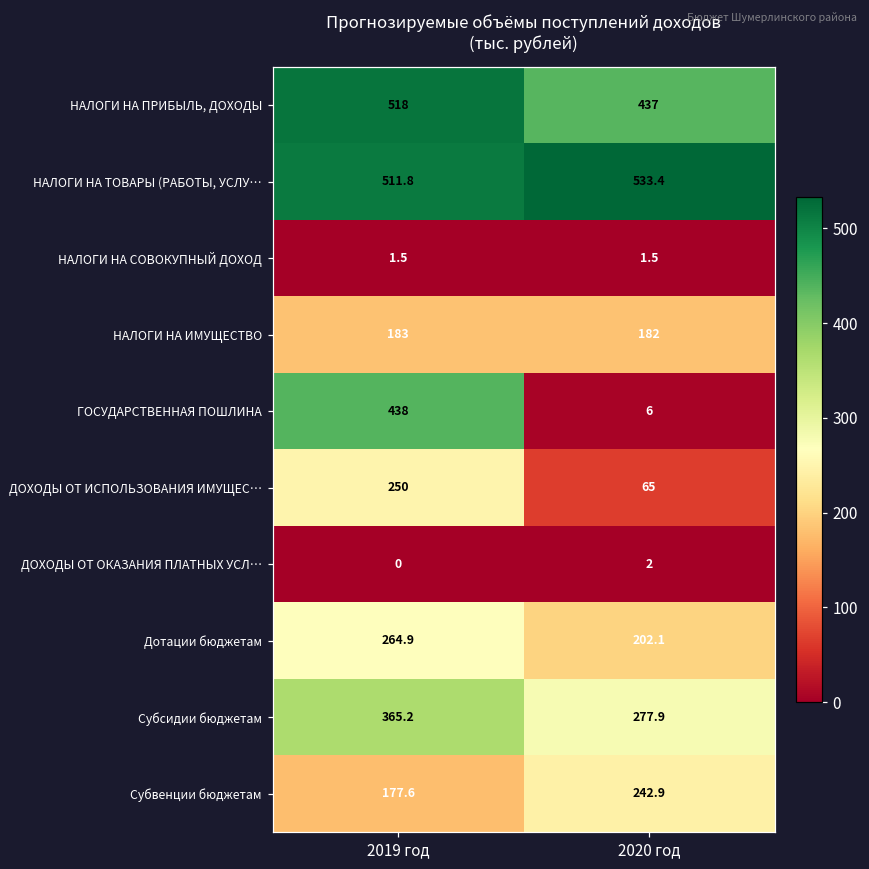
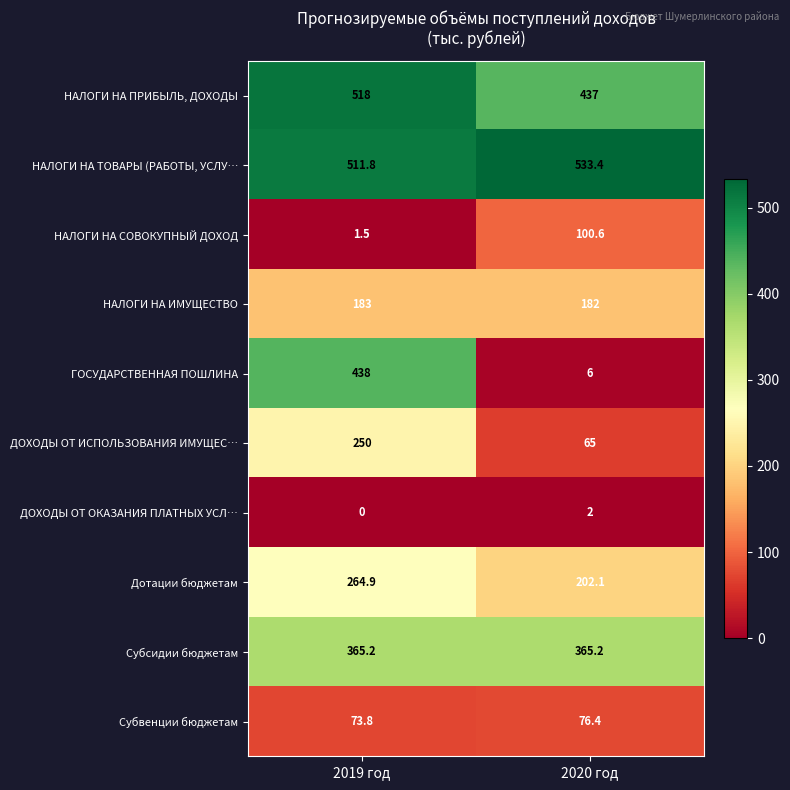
НАЛОГИ НА СОВОКУПНЫЙ ДОХОД, 2020 год: 1.5 -> 100.6
Субсидии бюджетам, 2020 год: 277.9 -> 365.2
Субвенции бюджетам, 2019 год: 177.6 -> 73.8
Субвенции бюджетам, 2020 год: 242.9 -> 76.4
